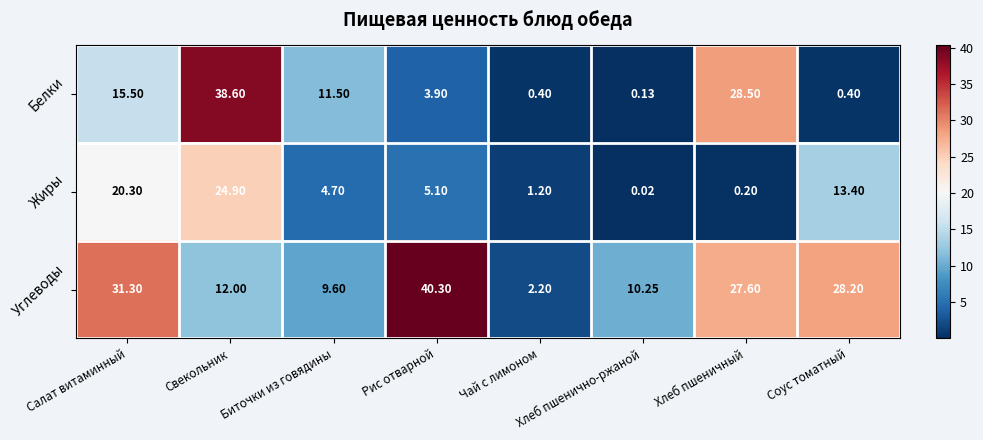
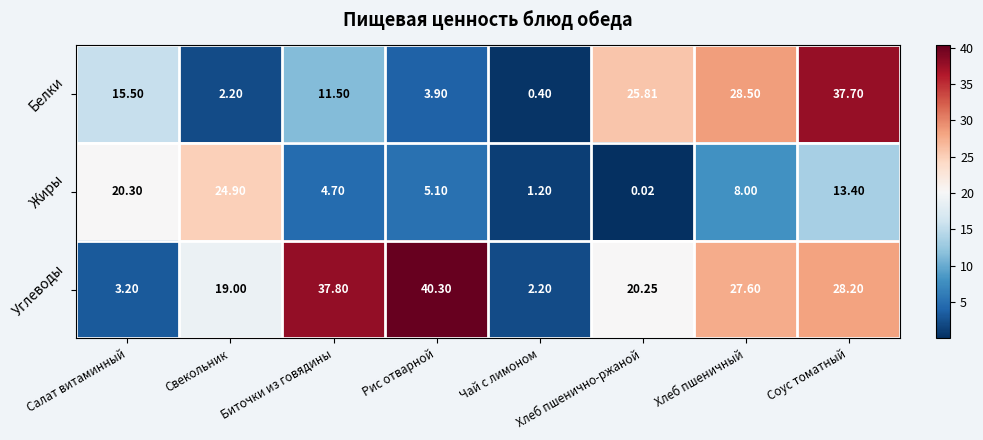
Белки, Свекольник: 38.60 -> 2.20
Белки, Хлеб пшенично-ржаной: 0.13 -> 25.81
Белки, Соус томатный: 0.40 -> 37.70
Жиры, Хлеб пшеничный: 0.20 -> 8.00
Углеводы, Салат витаминный: 31.30 -> 3.20
Углеводы, Свекольник: 12.00 -> 19.00
Углеводы, Биточки из говядины: 9.60 -> 37.80
Углеводы, Хлеб пшенично-ржаной: 10.25 -> 20.25
